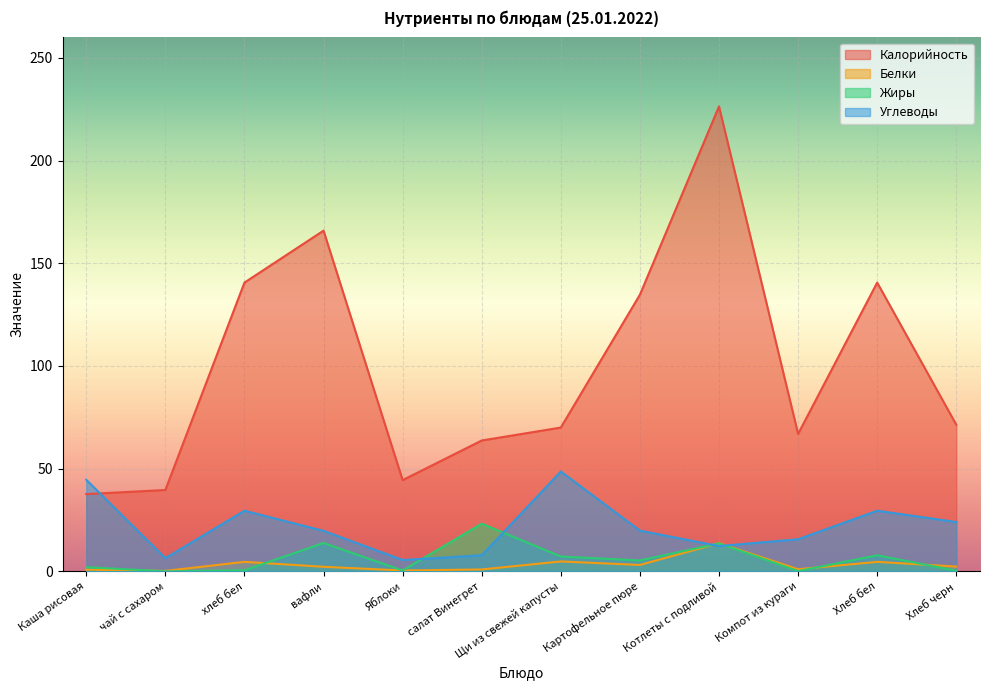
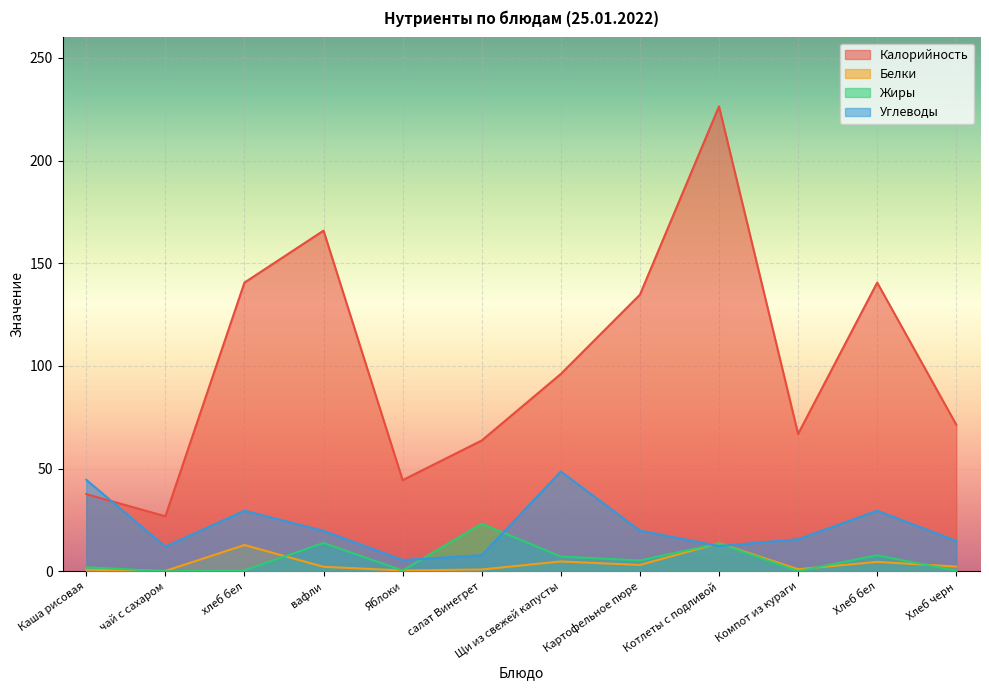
Калорийность, чай с сахаром: 40 -> 27
Углеводы, чай с сахаром: 6 -> 12
Белки, хлеб бел: 5 -> 13
Калорийность, Щи из свежей капусты: 70 -> 96
Углеводы, Хлеб черн: 24 -> 15
